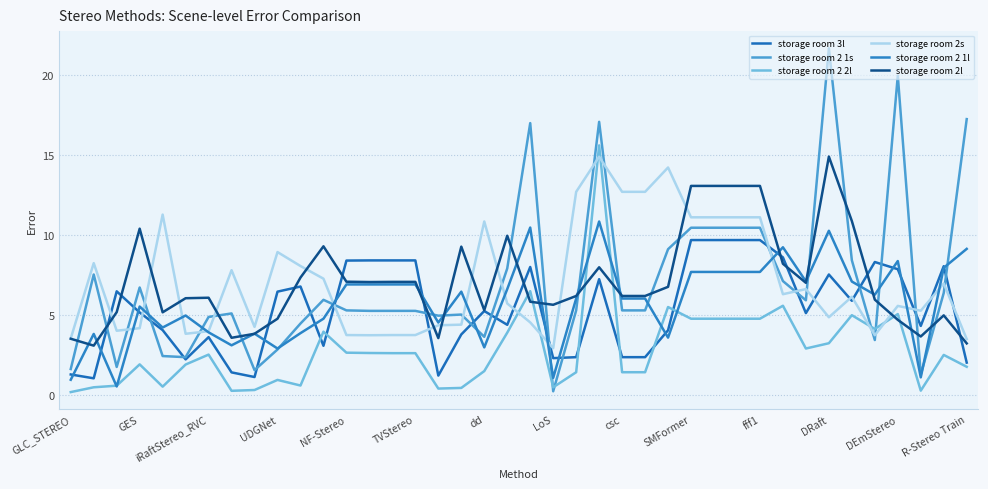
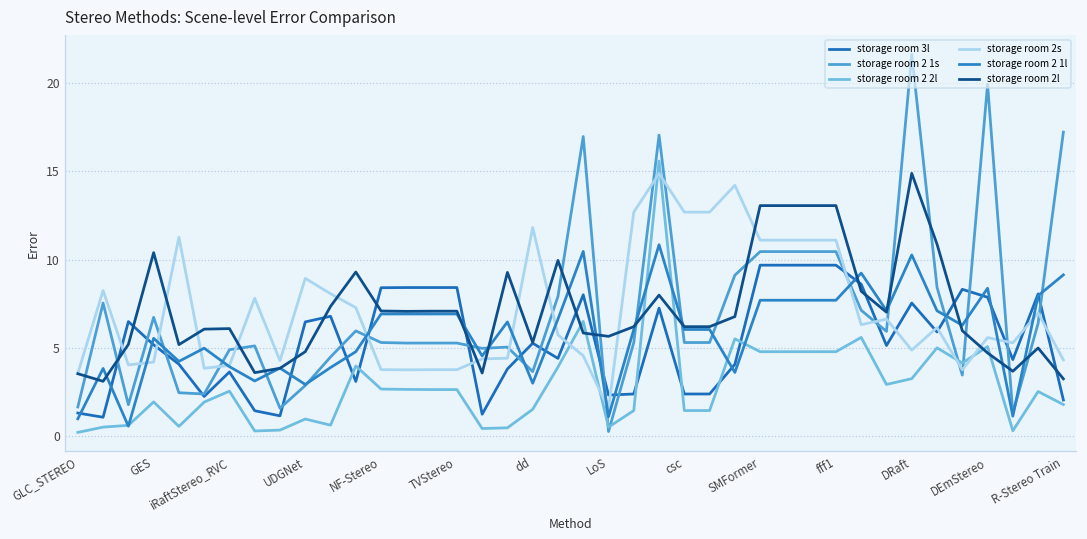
storage room 2s, dd: 10.8 -> 11.8
storage room 2s, LoS: 2.9 -> 1.5
storage room 2s, R-Stereo Train: 3.5 -> 4.3
